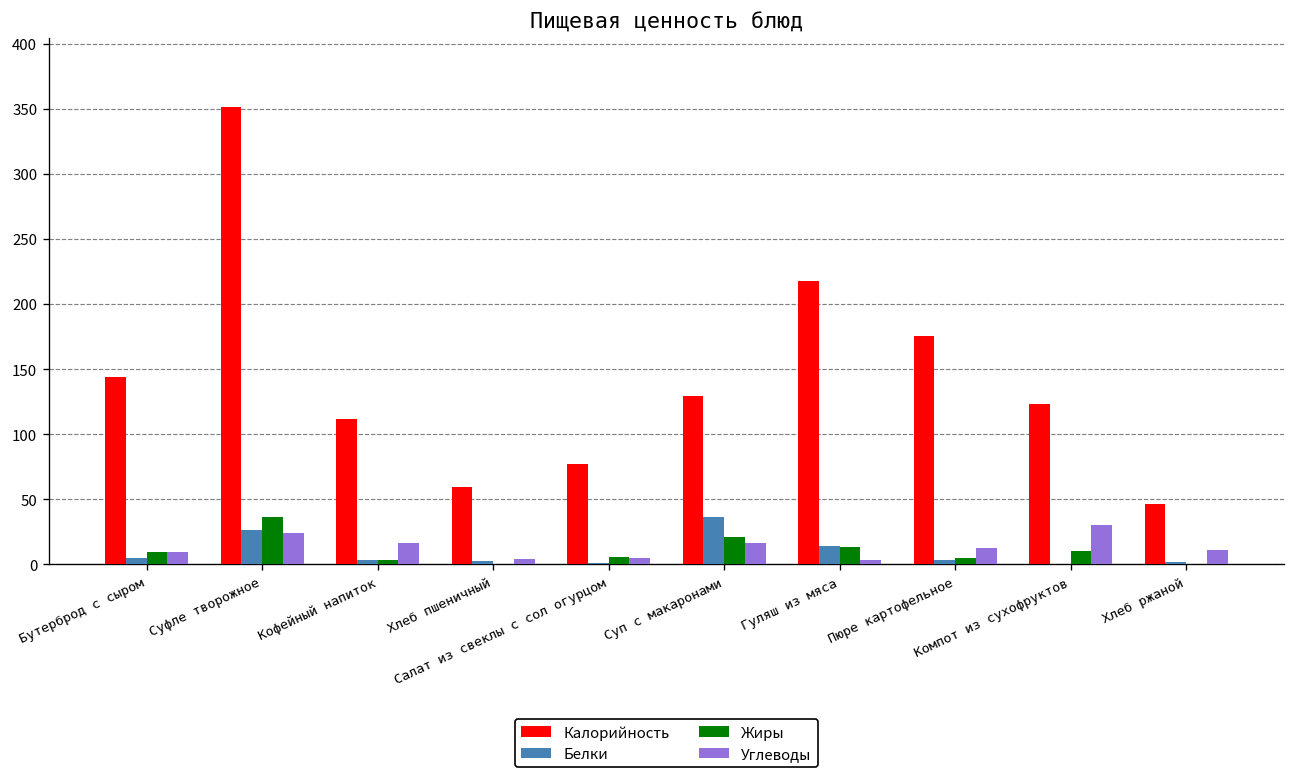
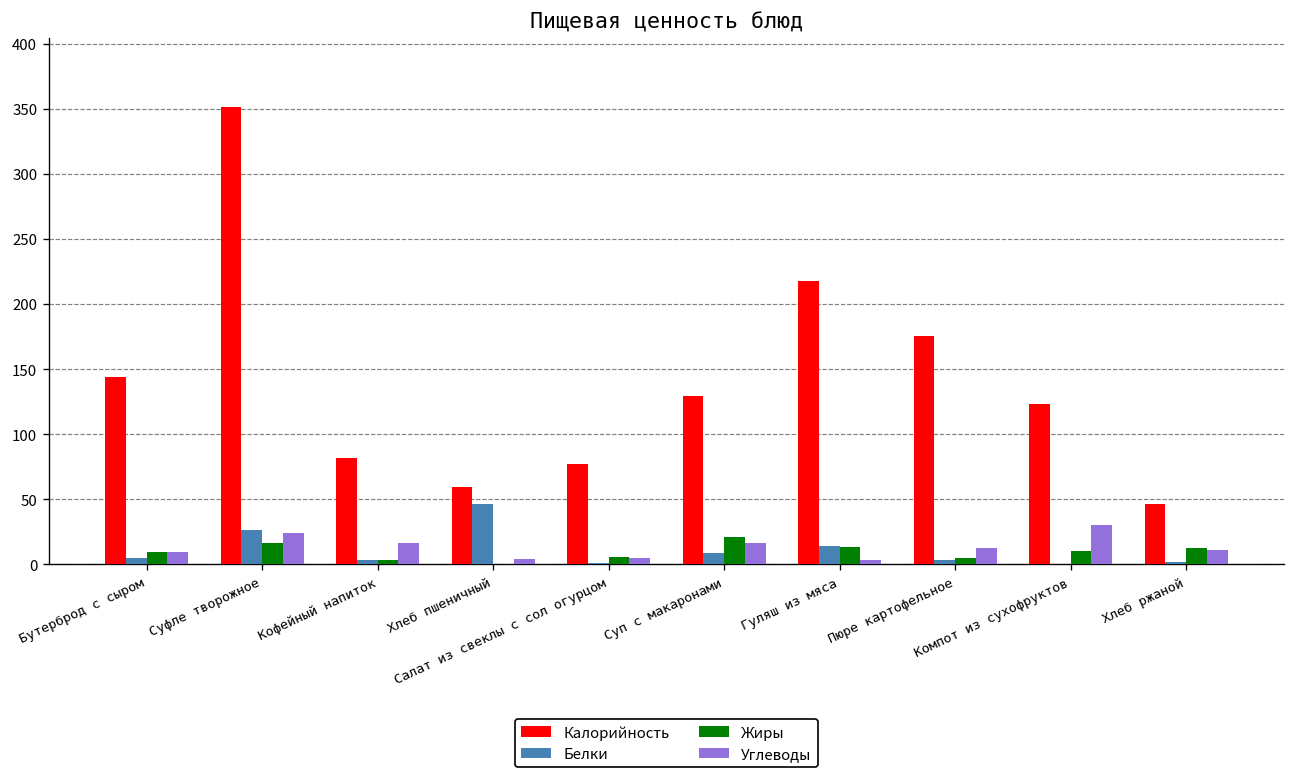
Жиры, Суфле творожное: 36 -> 16
Калорийность, Кофейный напиток: 112 -> 81
Белки, Хлеб пшеничный: 2 -> 47
Белки, Суп с макаронами: 36 -> 9
Жиры, Хлеб ржаной: 0 -> 12
